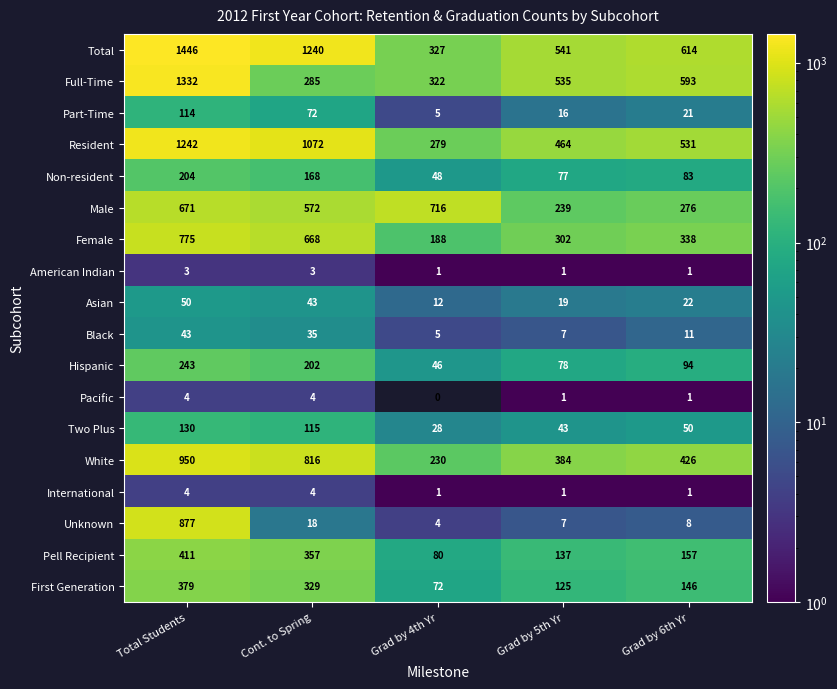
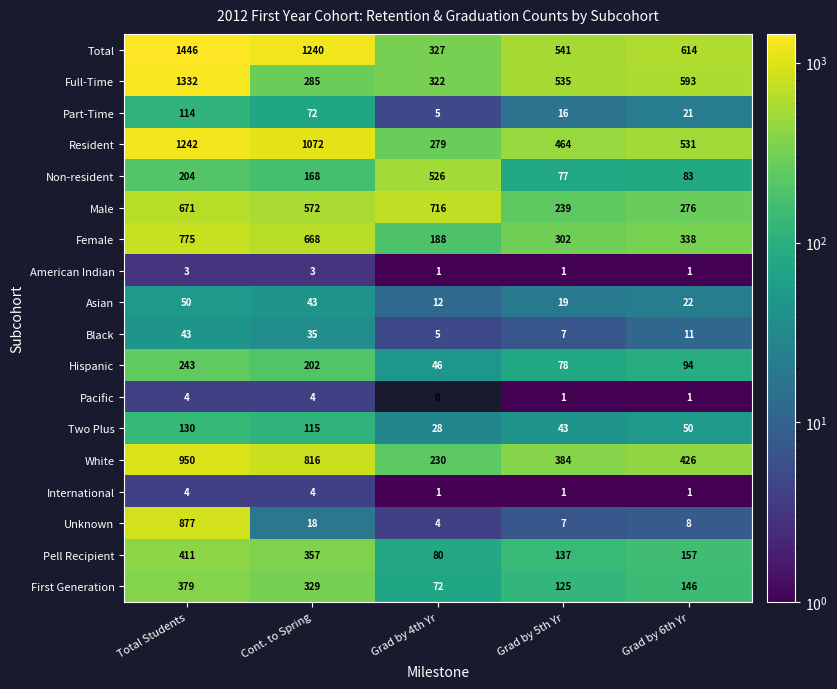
Non-resident, Grad by 4th Yr: 48 -> 526
